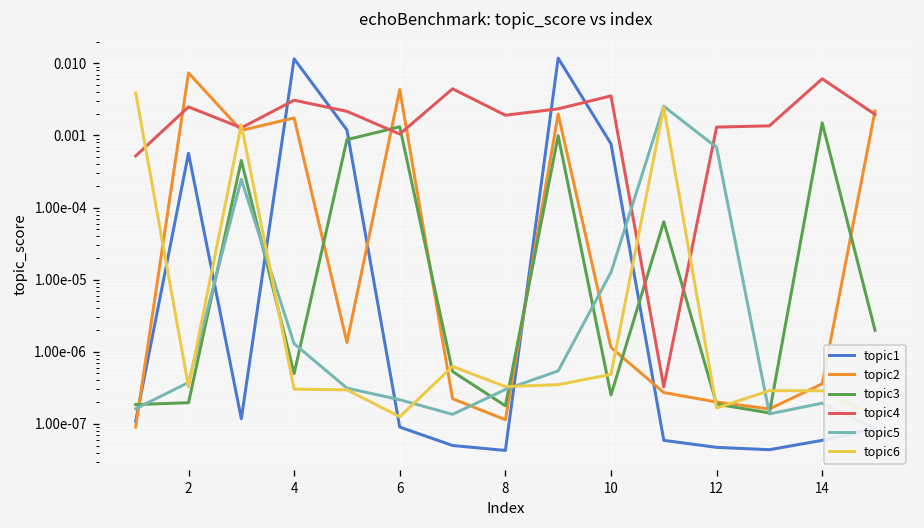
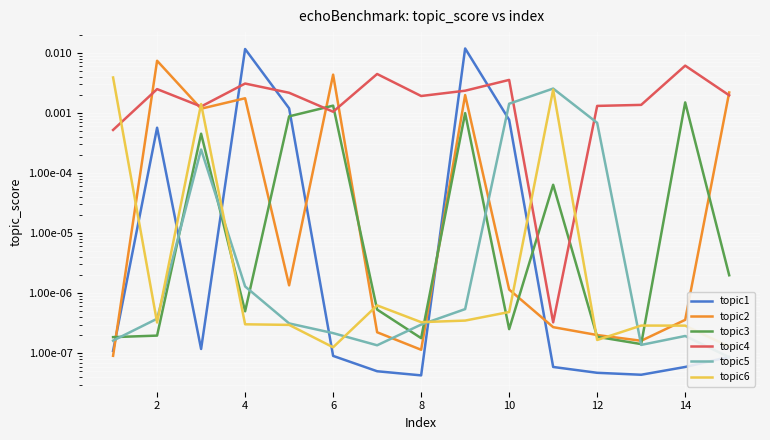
topic5, 10: 0.000013 -> 0.0014
